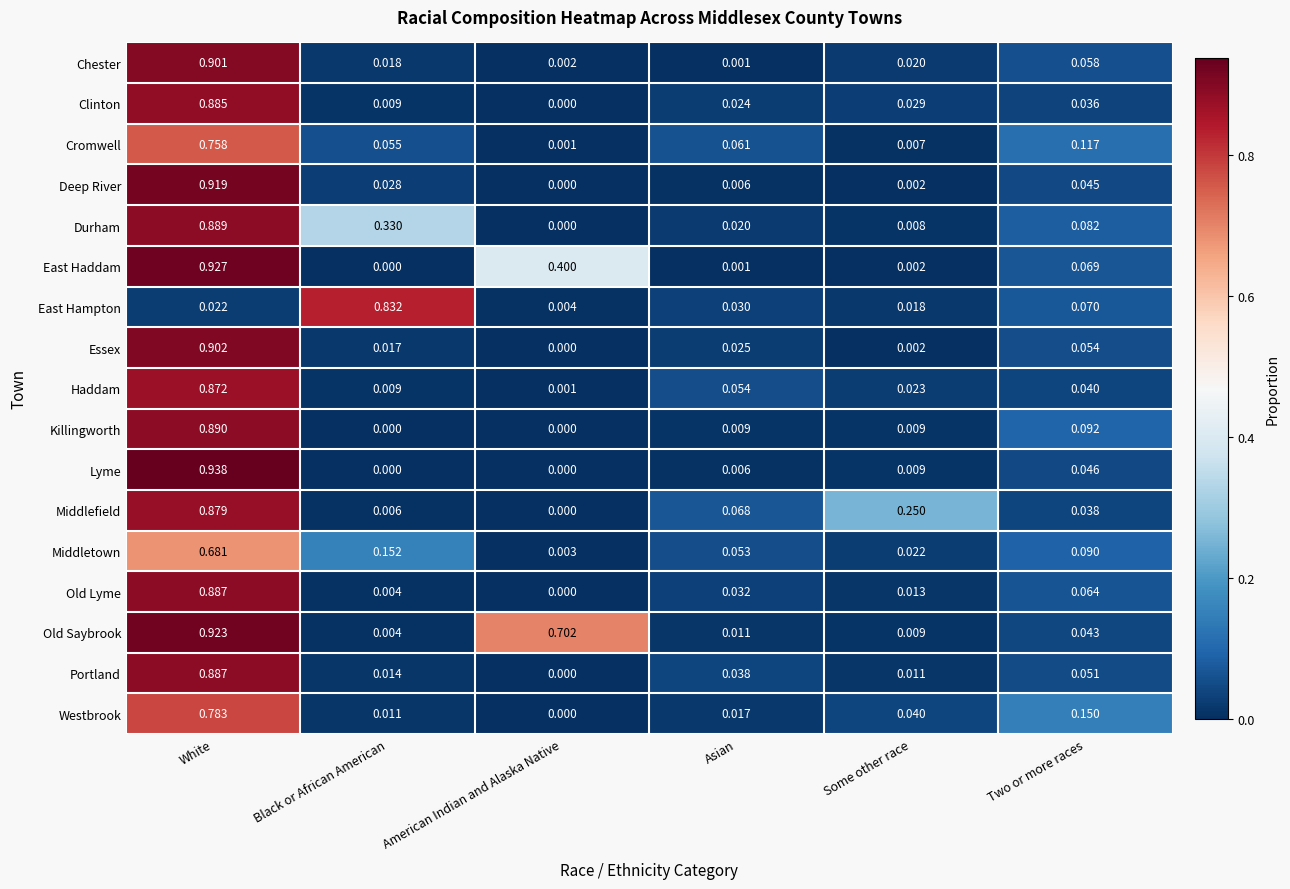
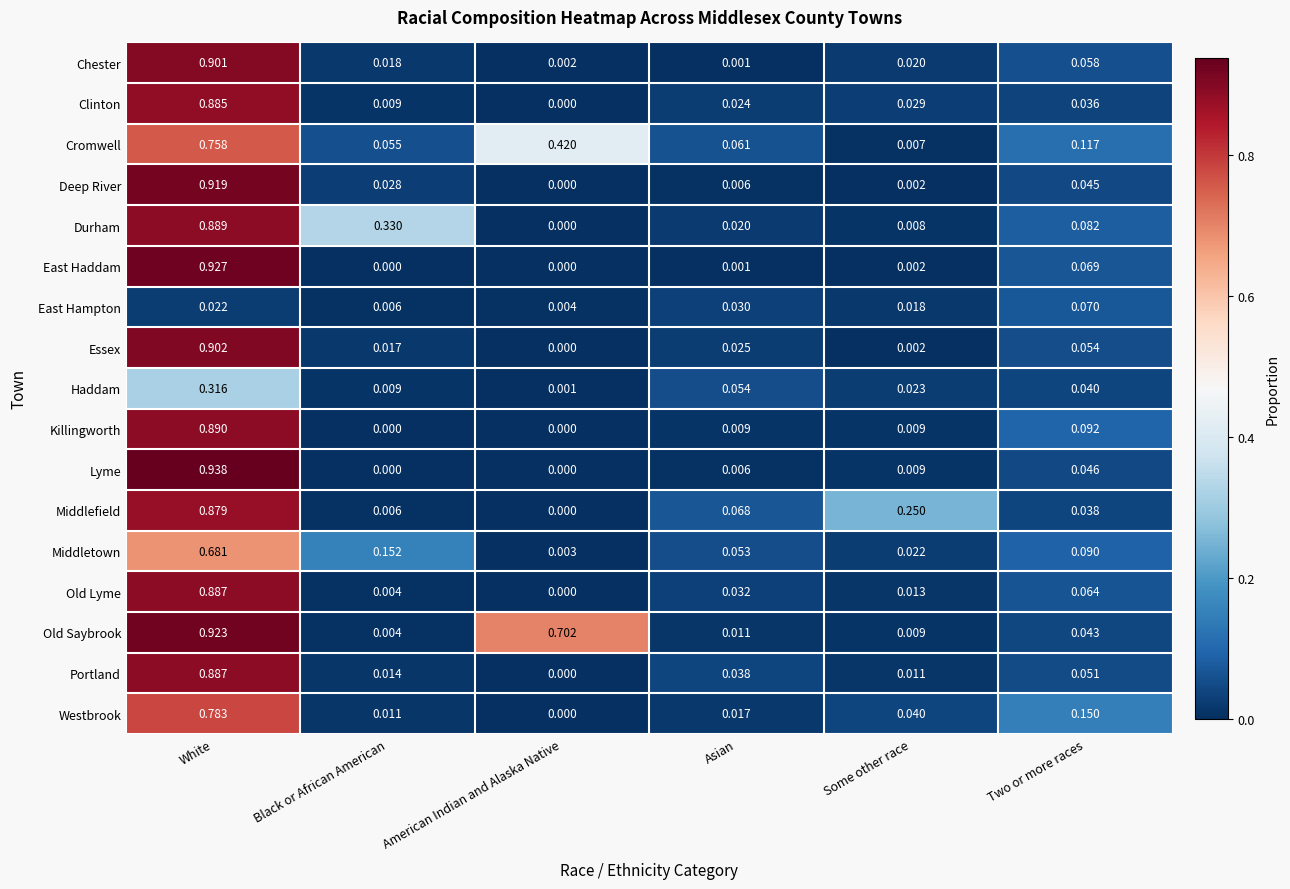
Cromwell, American Indian and Alaska Native: 0.001 -> 0.420
East Haddam, American Indian and Alaska Native: 0.400 -> 0.000
East Hampton, Black or African American: 0.832 -> 0.006
Haddam, White: 0.872 -> 0.316
